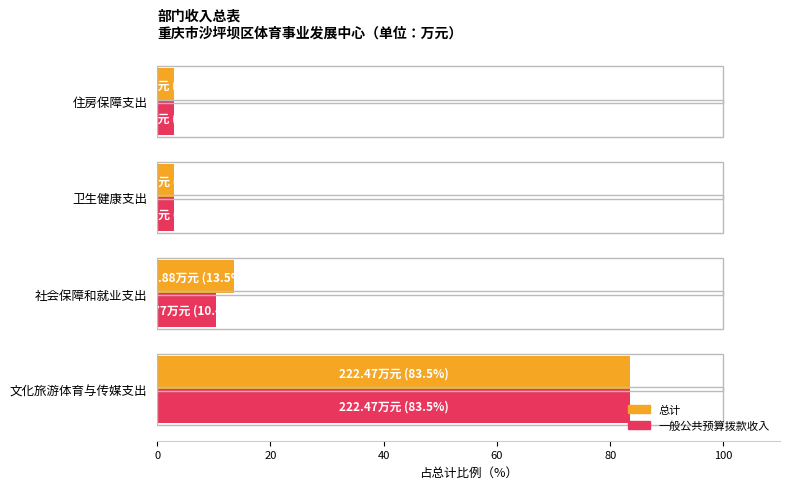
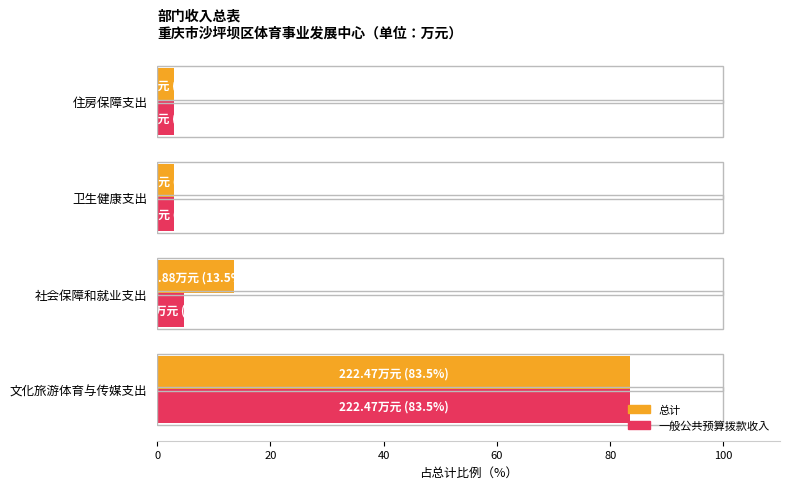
一般公共预算拨款收入, 社会保障和就业支出: 10 -> 5
